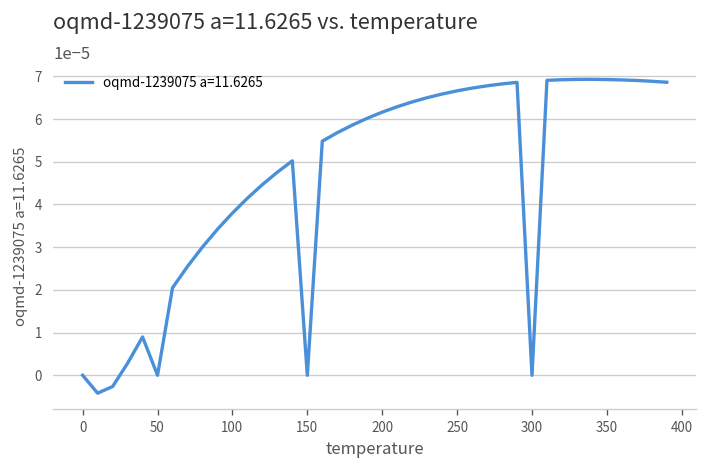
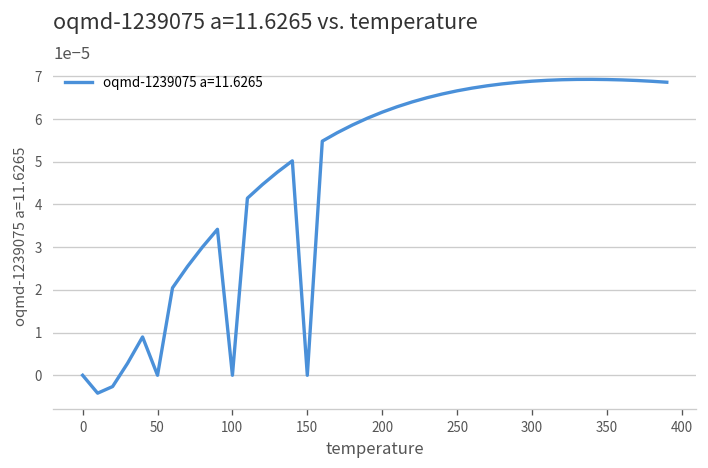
100: 0.00004 -> 0.00000
300: 0.0000 -> 0.0001
